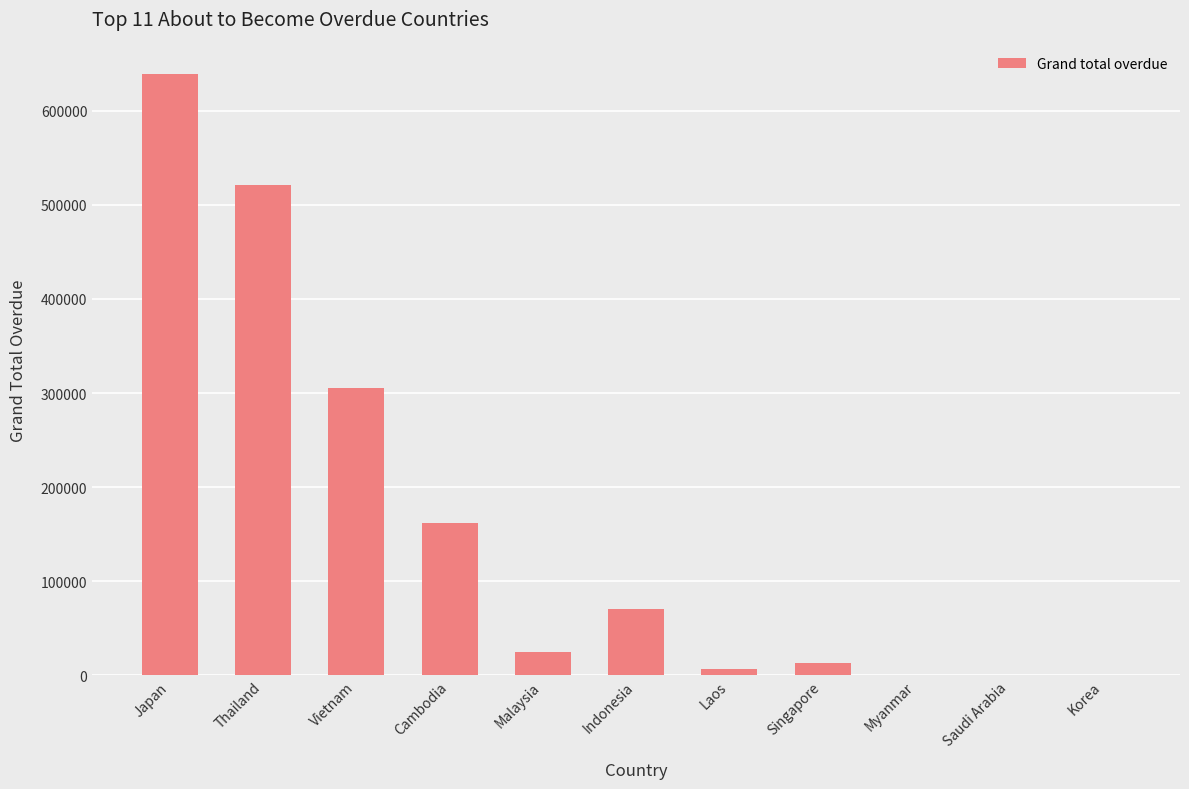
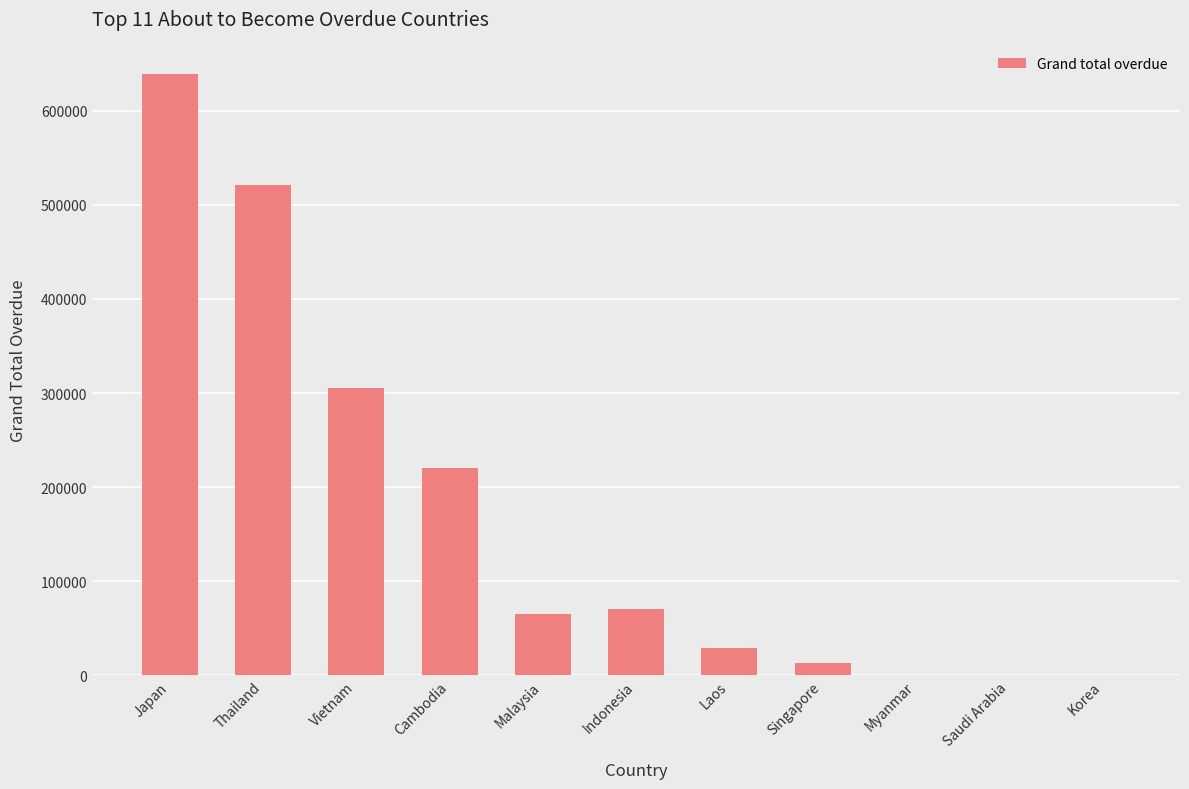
Cambodia: 160000 -> 220000
Malaysia: 20000 -> 70000
Laos: 10000 -> 30000
